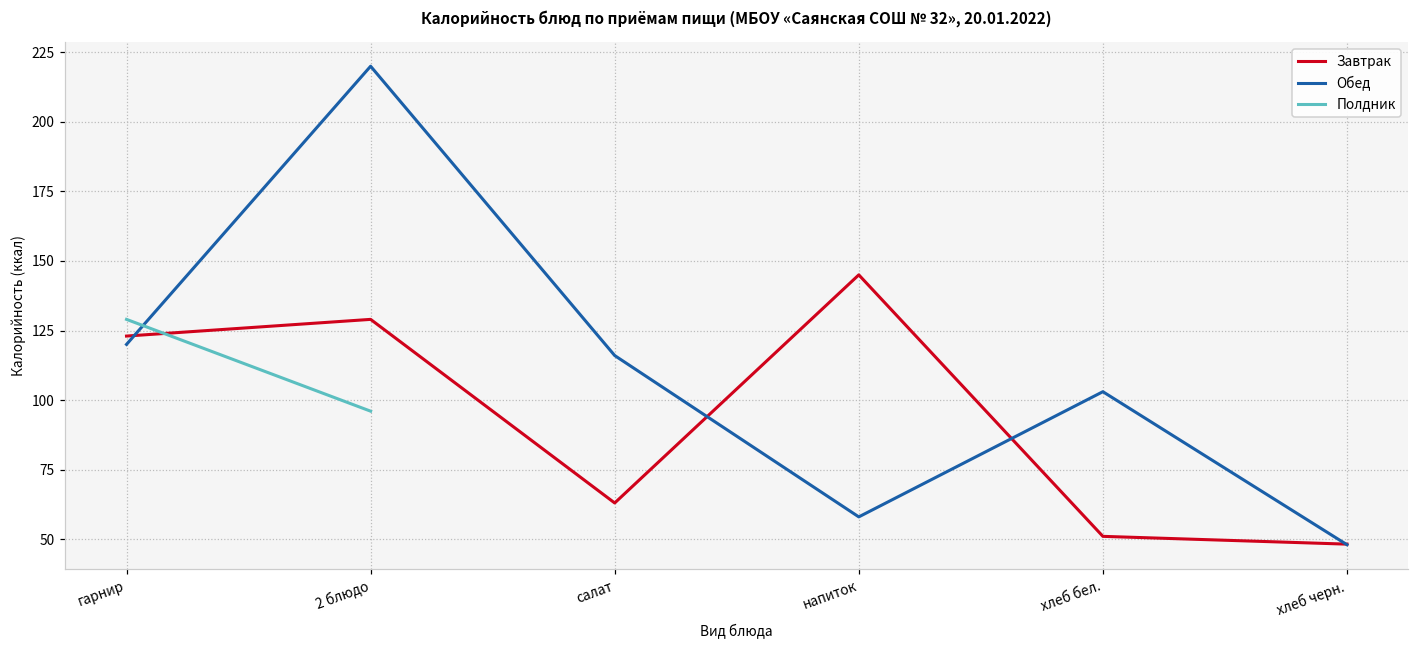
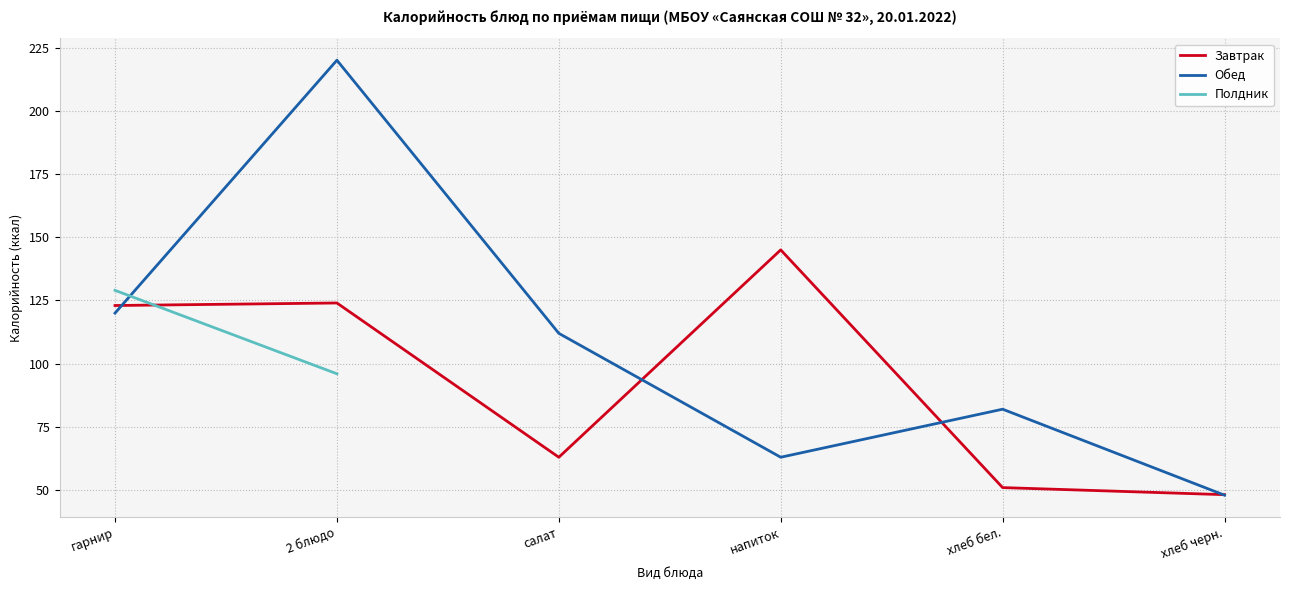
Завтрак, 2 блюдо: 129 -> 124
Обед, салат: 116 -> 112
Обед, напиток: 58 -> 63
Обед, хлеб бел.: 103 -> 82
